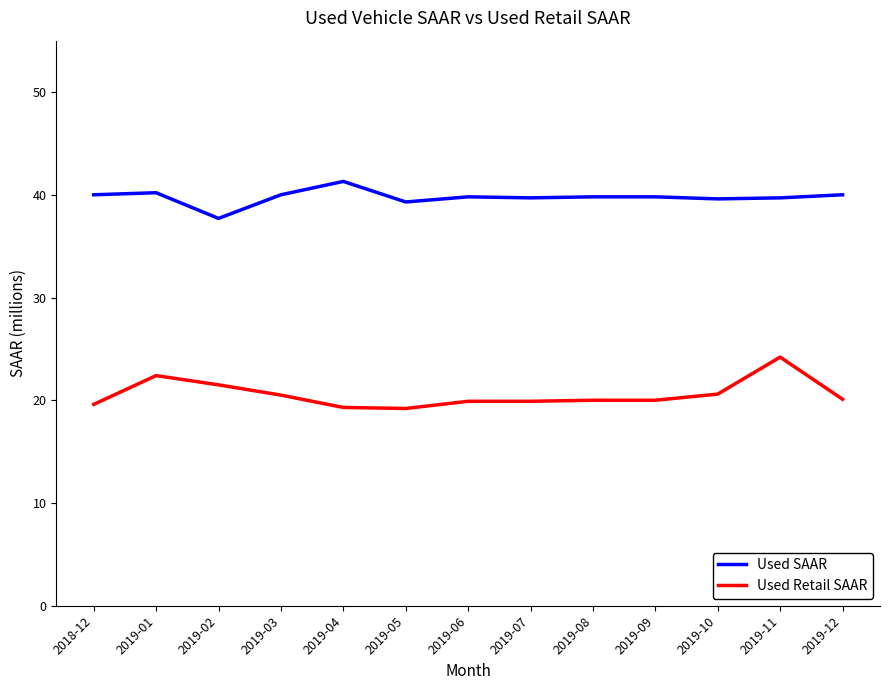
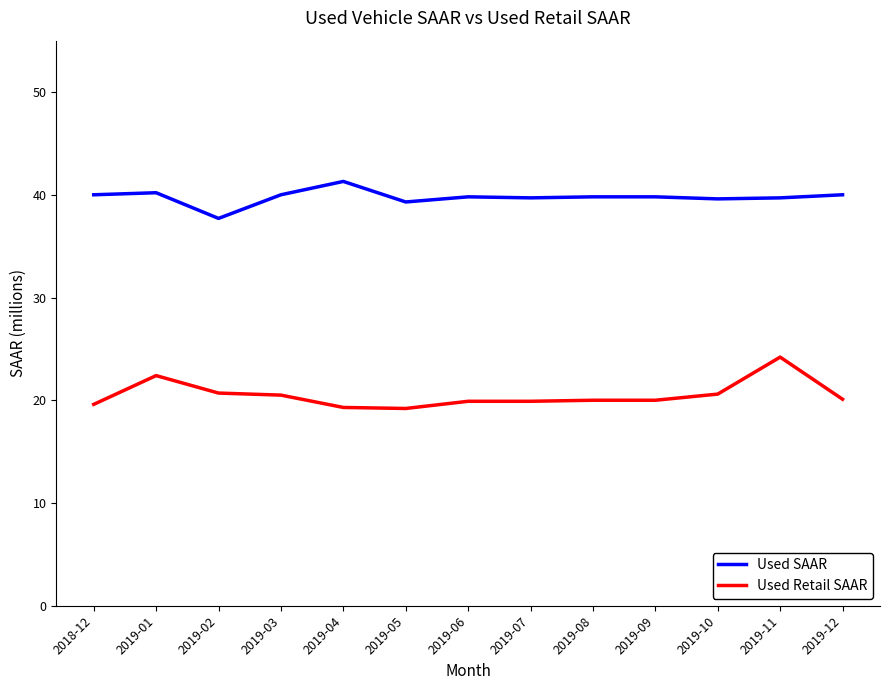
Used Retail SAAR, 2019-02: 21.5 -> 20.7
